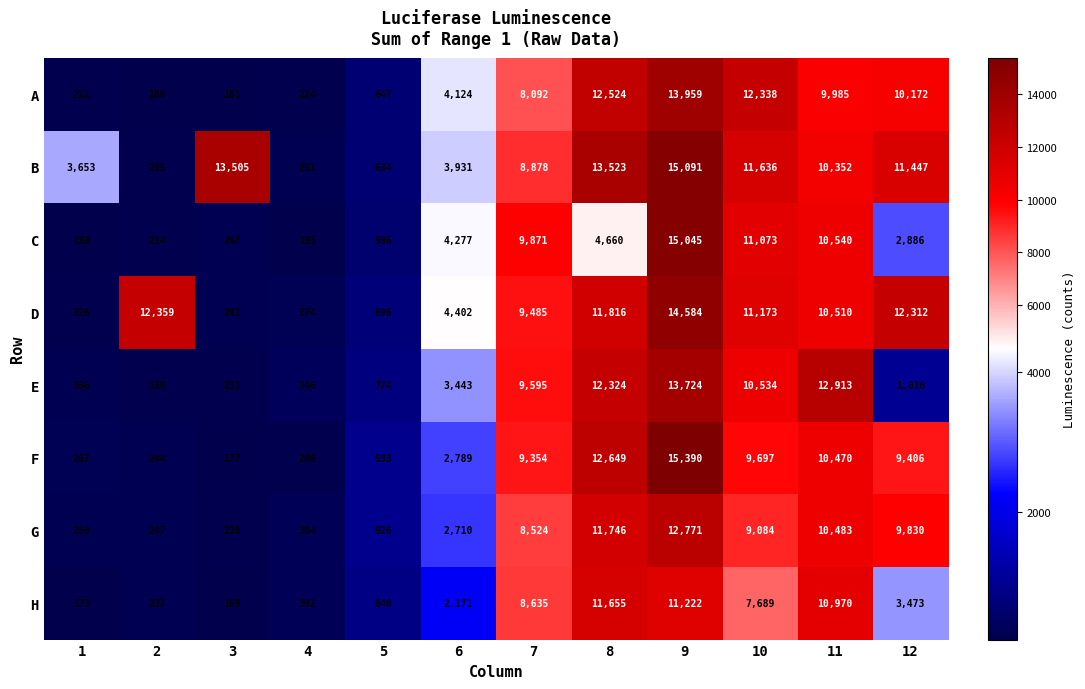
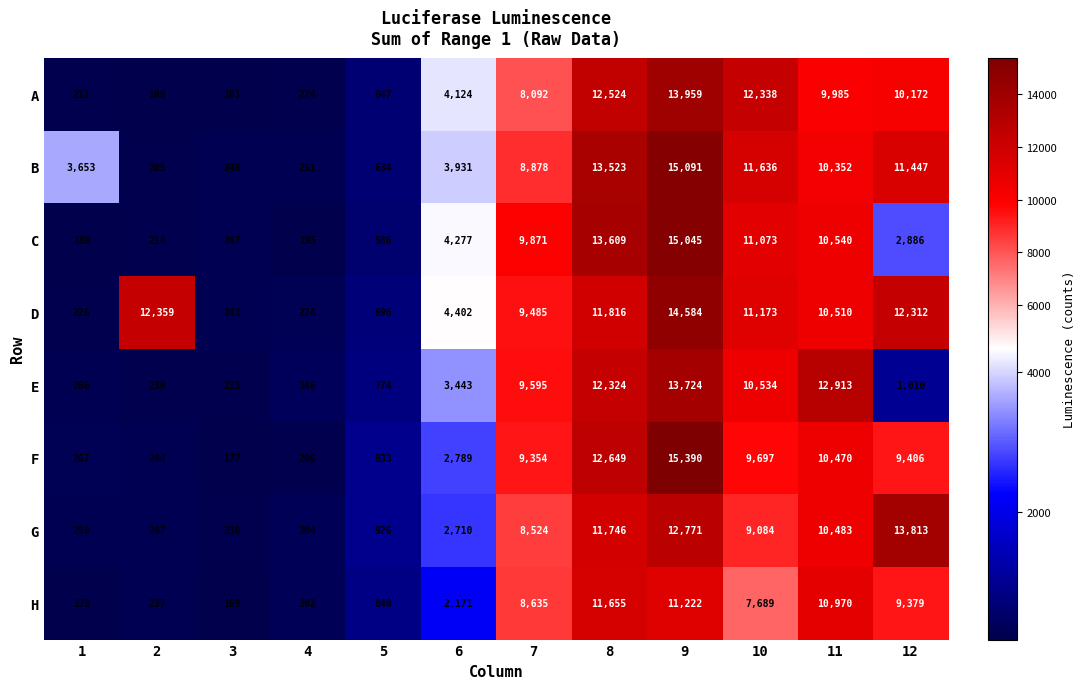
B, 3: 13,505 -> 248
C, 8: 4,660 -> 13,609
G, 12: 9,830 -> 13,813
H, 12: 3,473 -> 9,379
